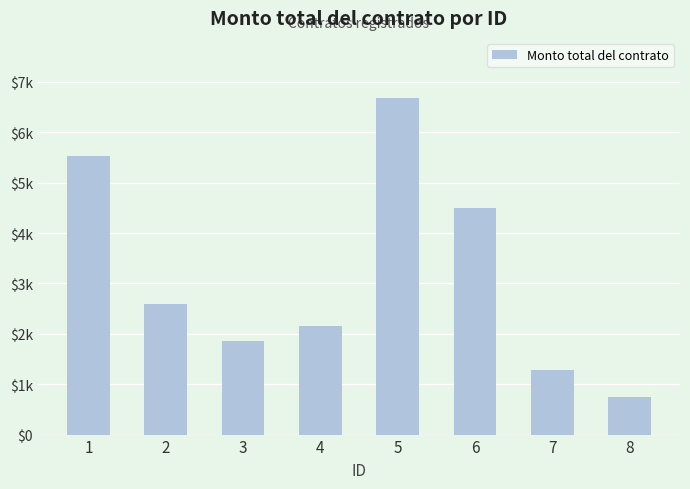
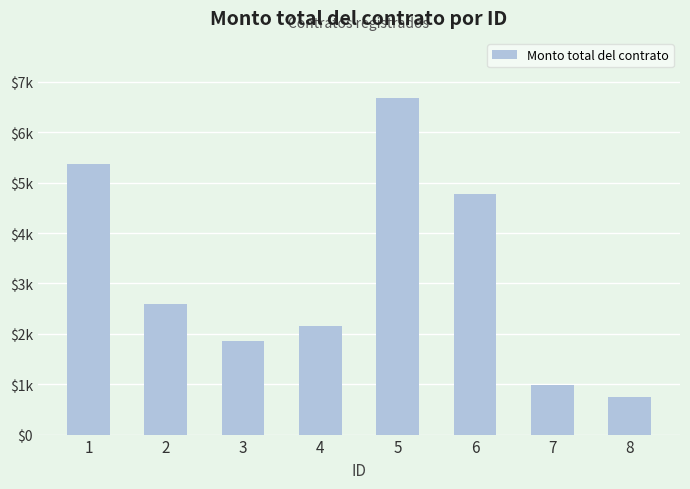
1: $5500 -> $5400
6: $4500 -> $4800
7: $1300 -> $1000
